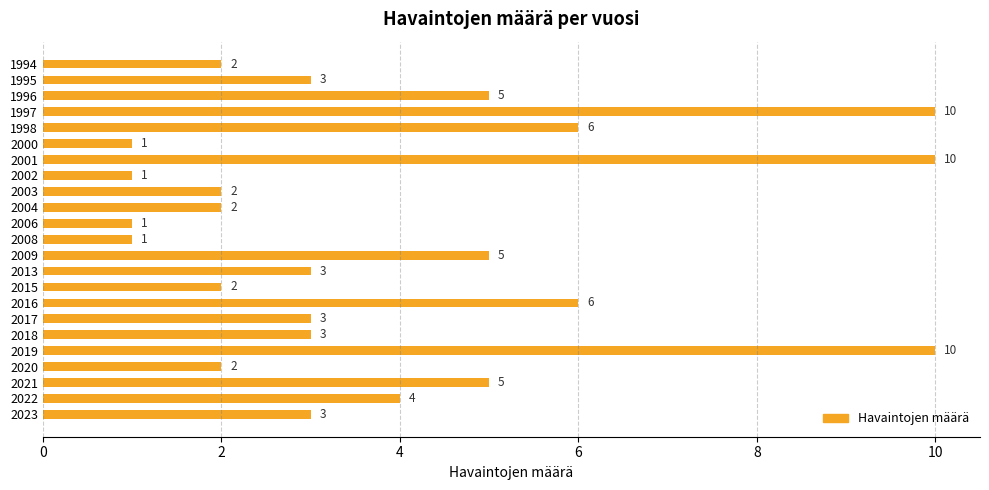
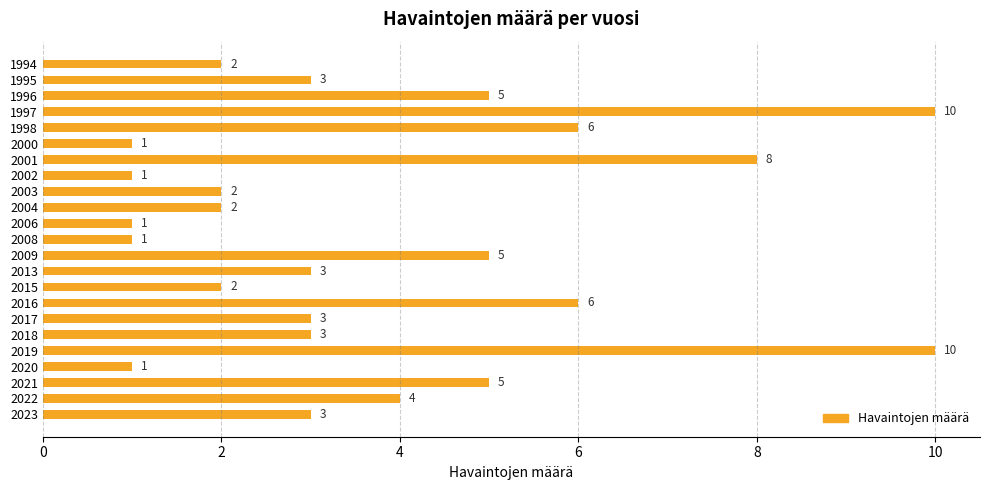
2001: 10 -> 8
2020: 2 -> 1
